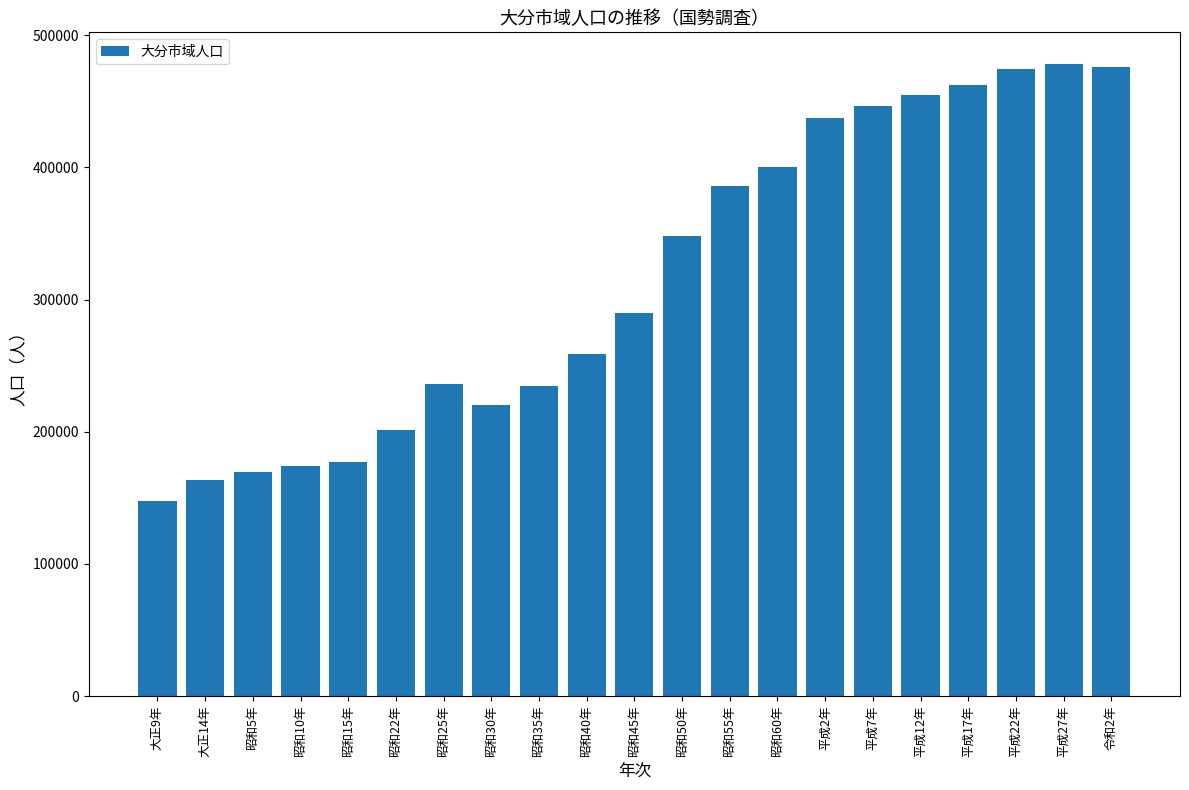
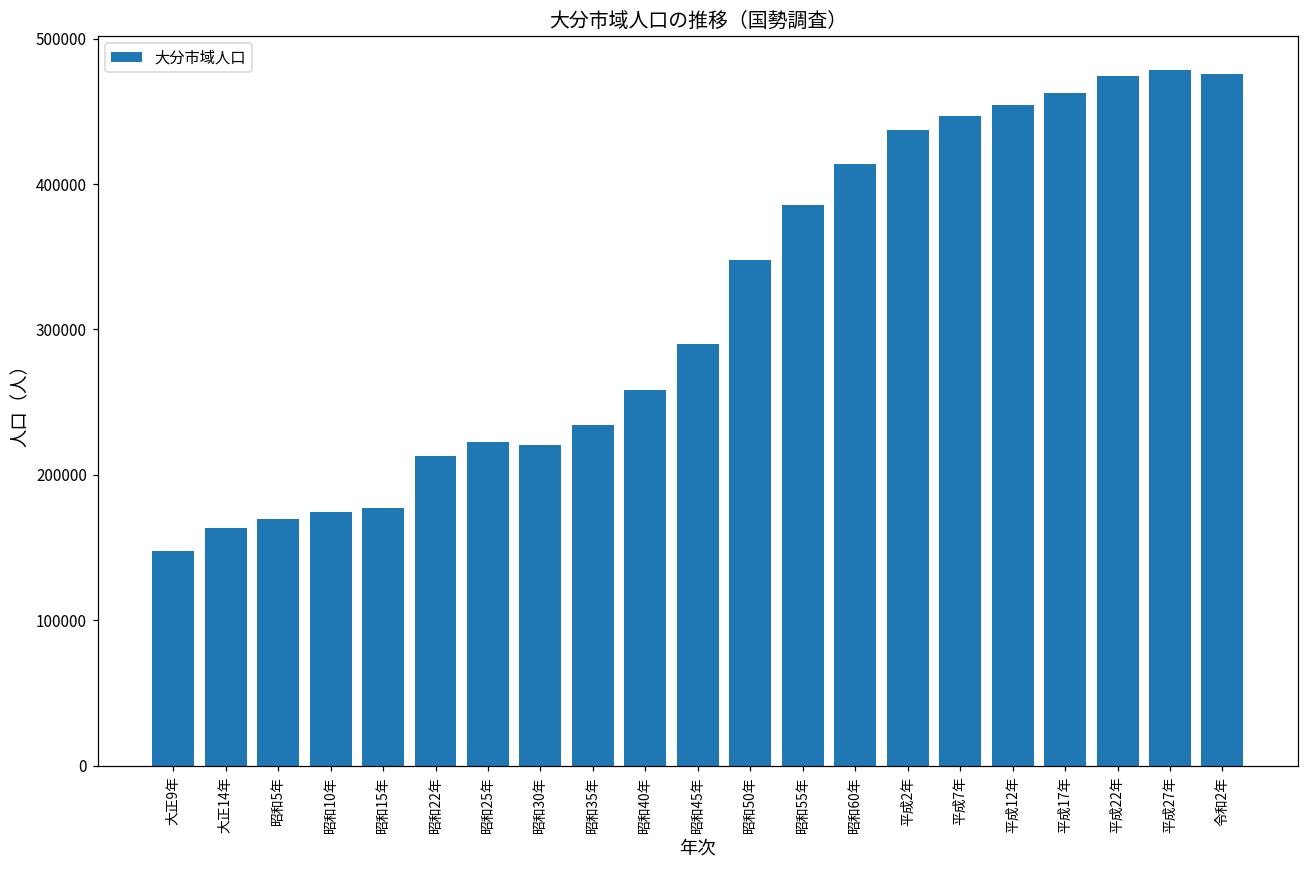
昭和22年: 201000 -> 213000
昭和25年: 236000 -> 223000
昭和60年: 400000 -> 414000
